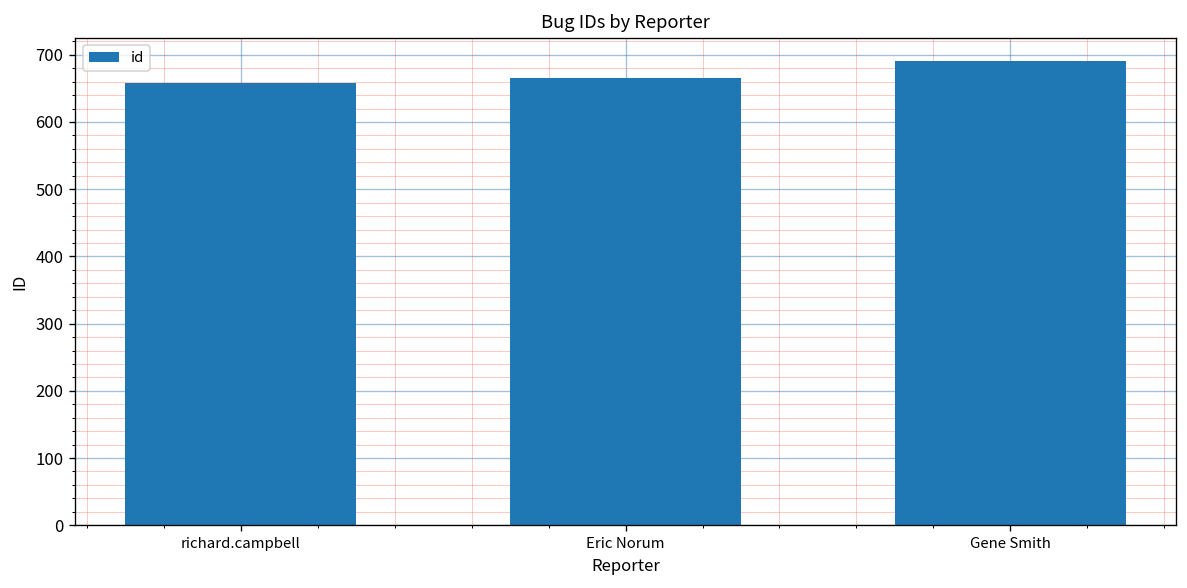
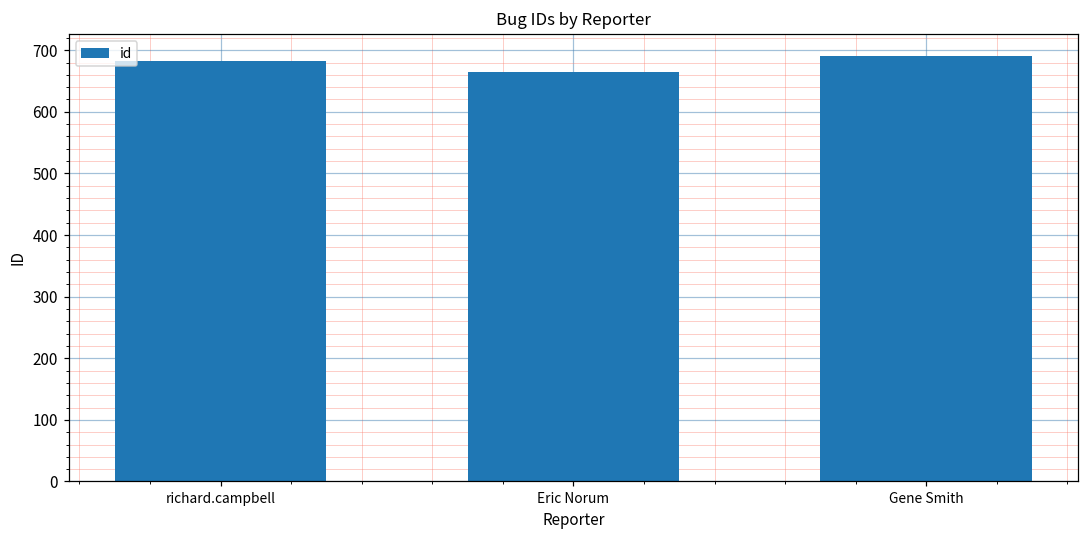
richard.campbell: 660 -> 680
